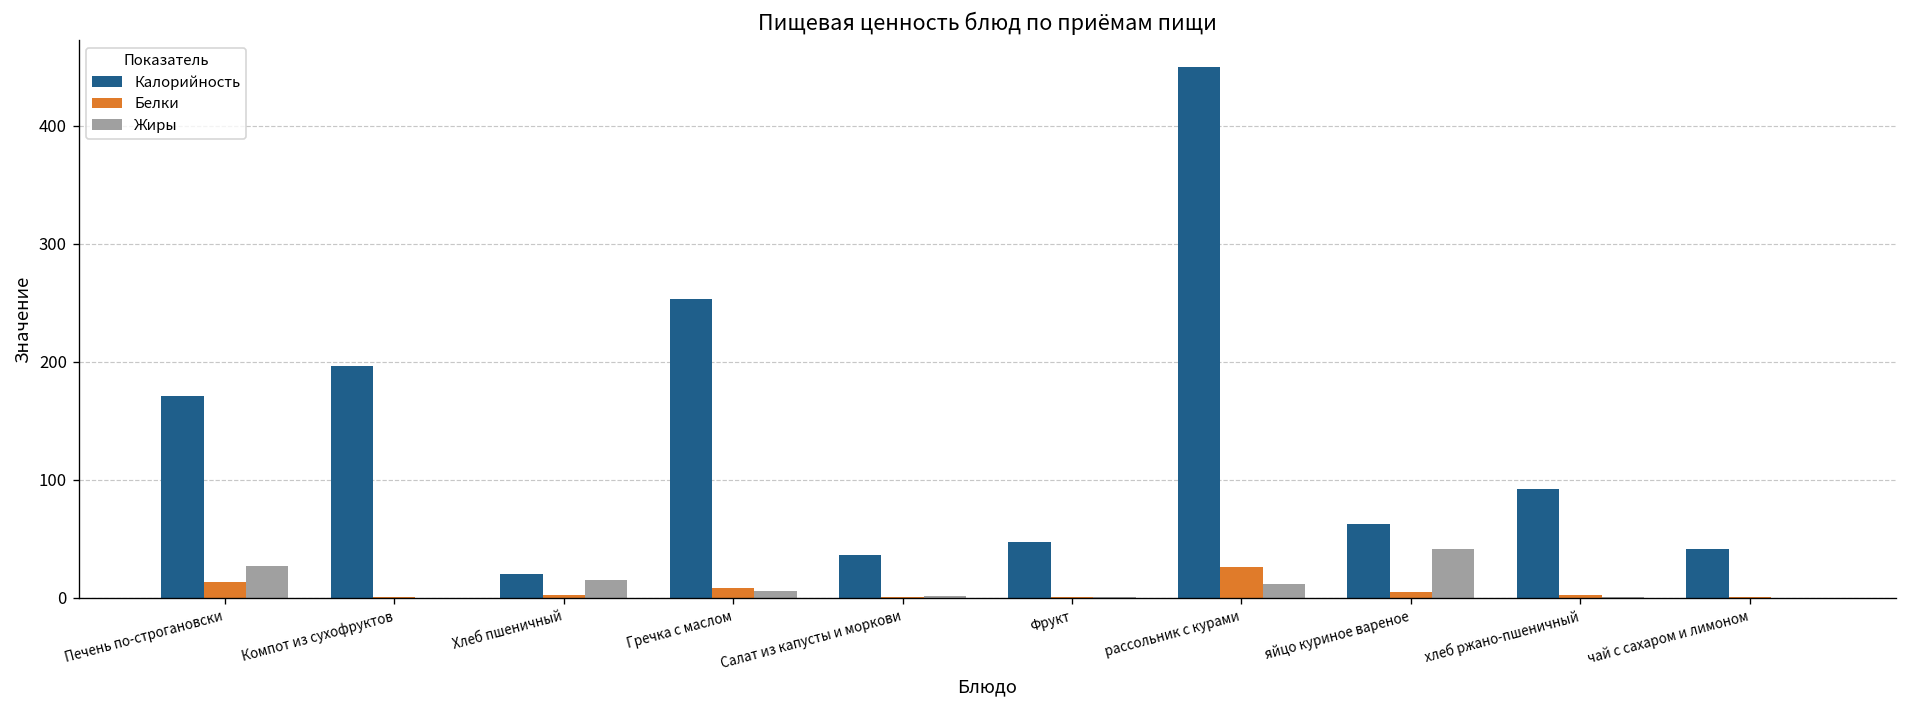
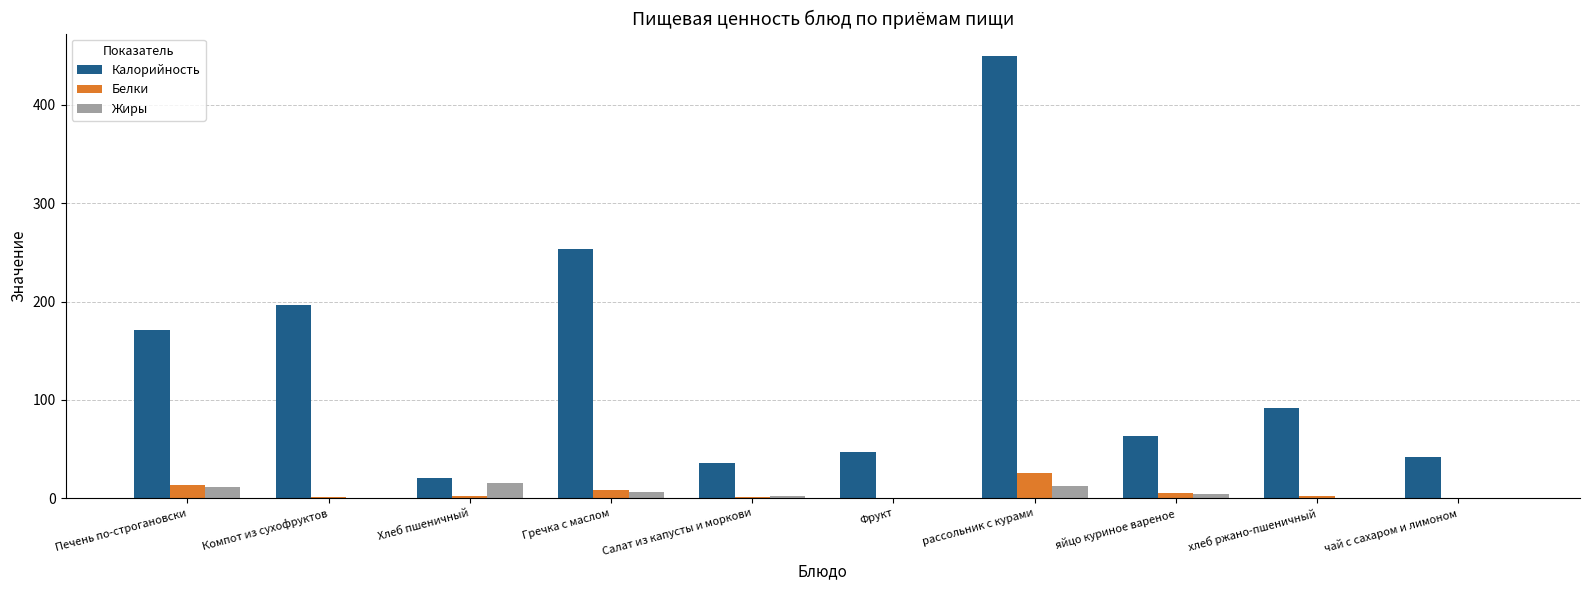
Жиры, Печень по-строгановски: 30 -> 10
Жиры, яйцо куриное вареное: 40 -> 0
